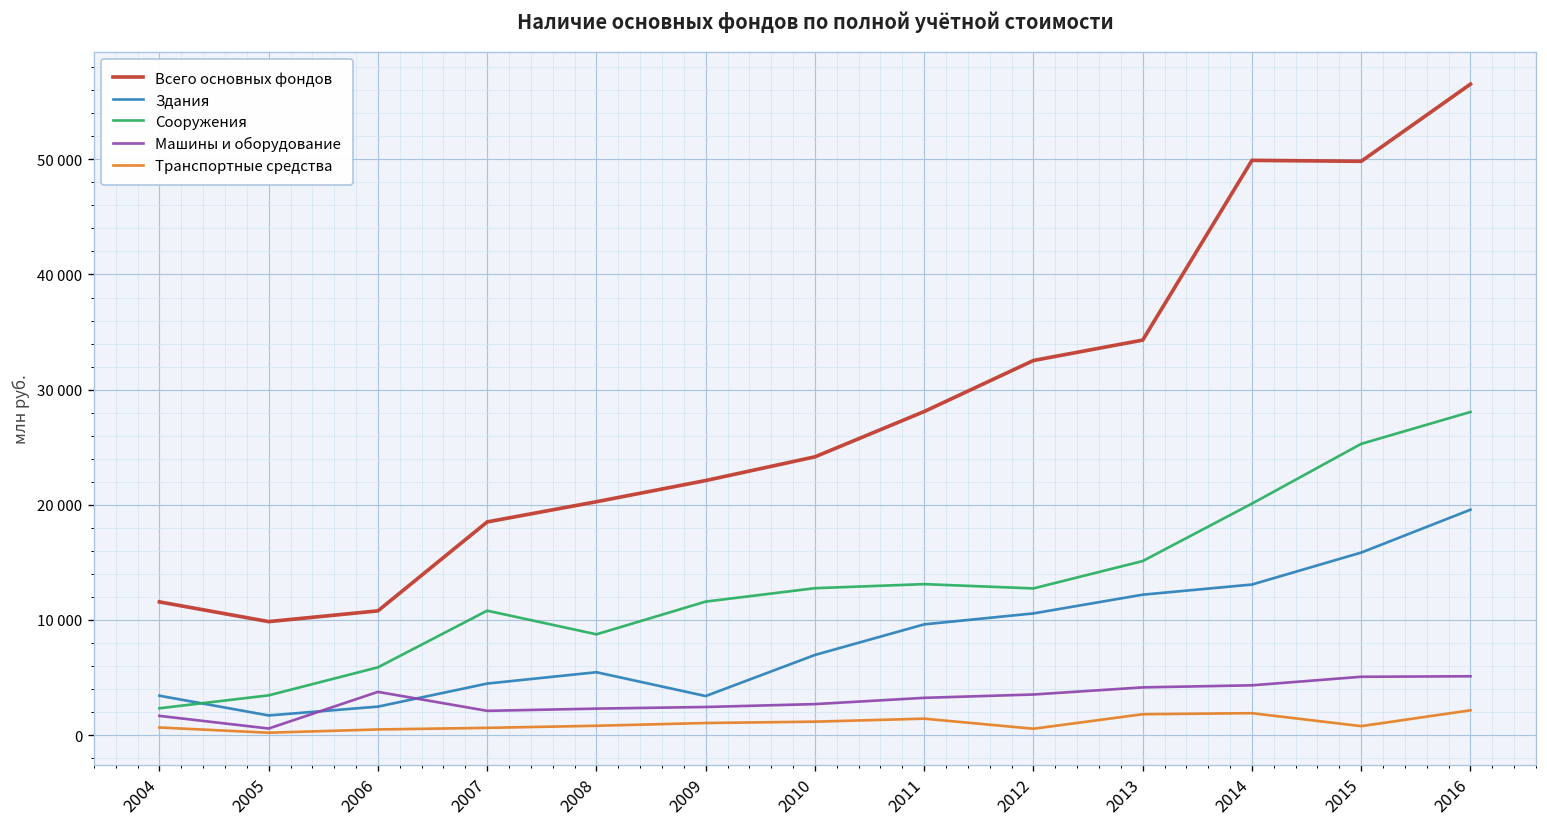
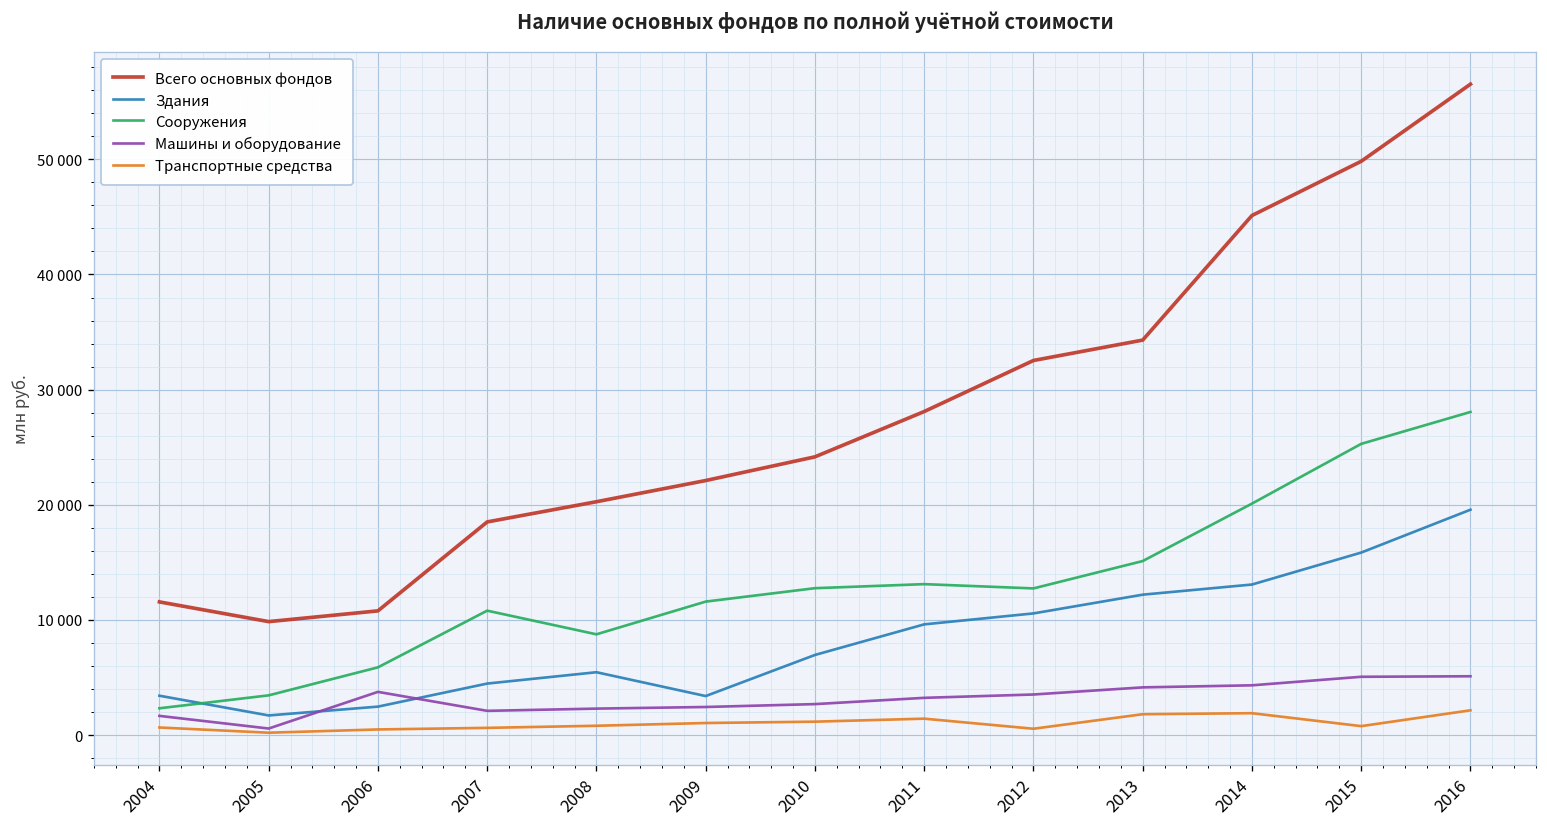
Всего основных фондов, 2014: 50000 -> 45000
